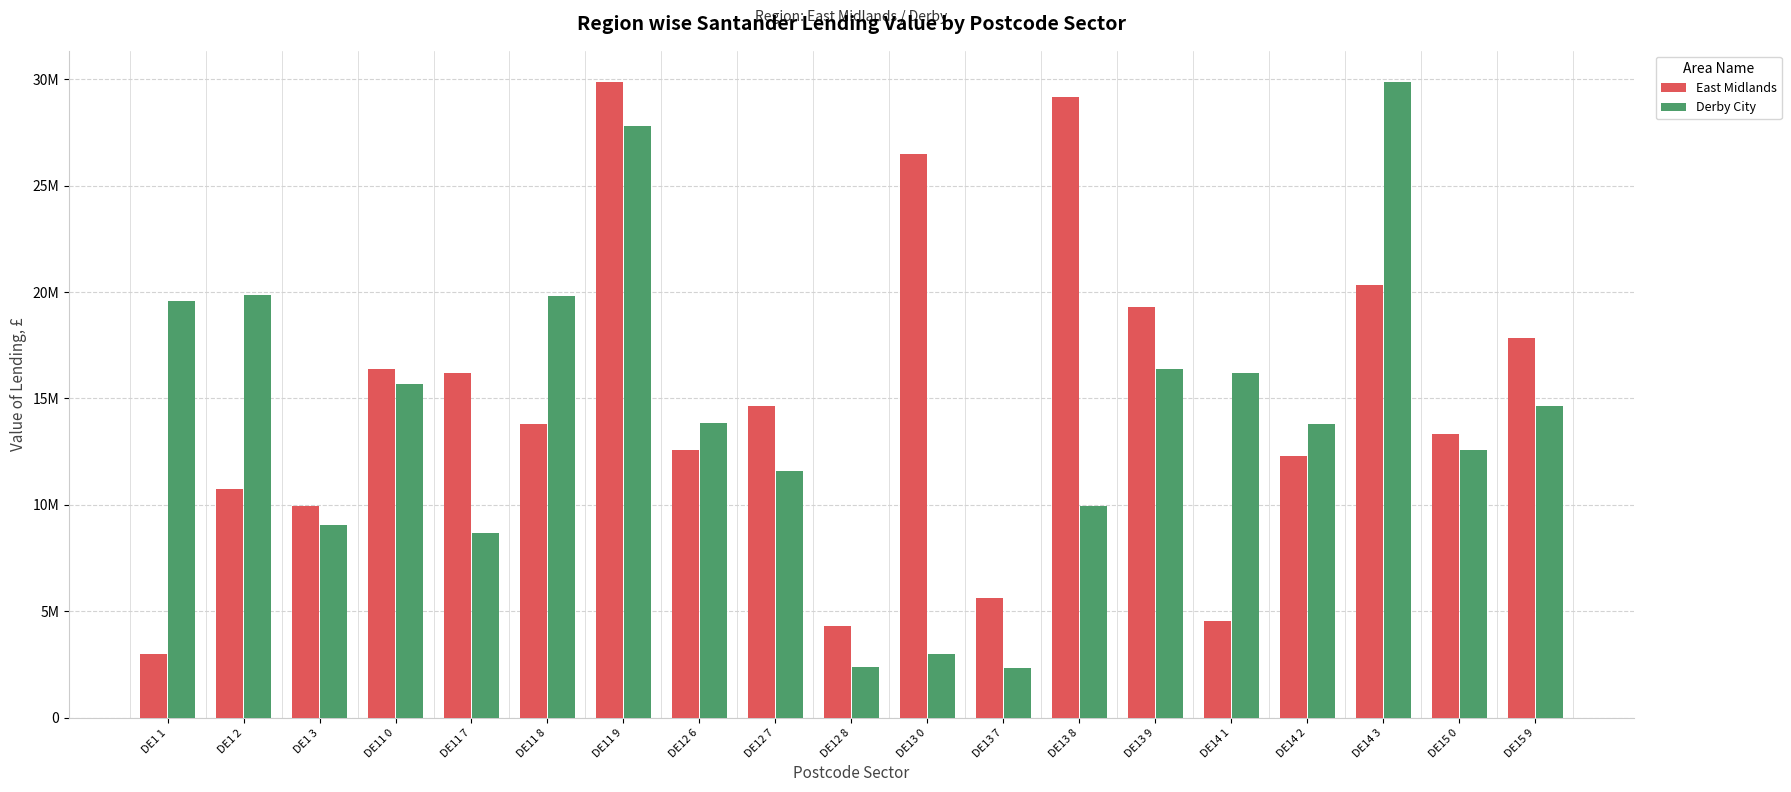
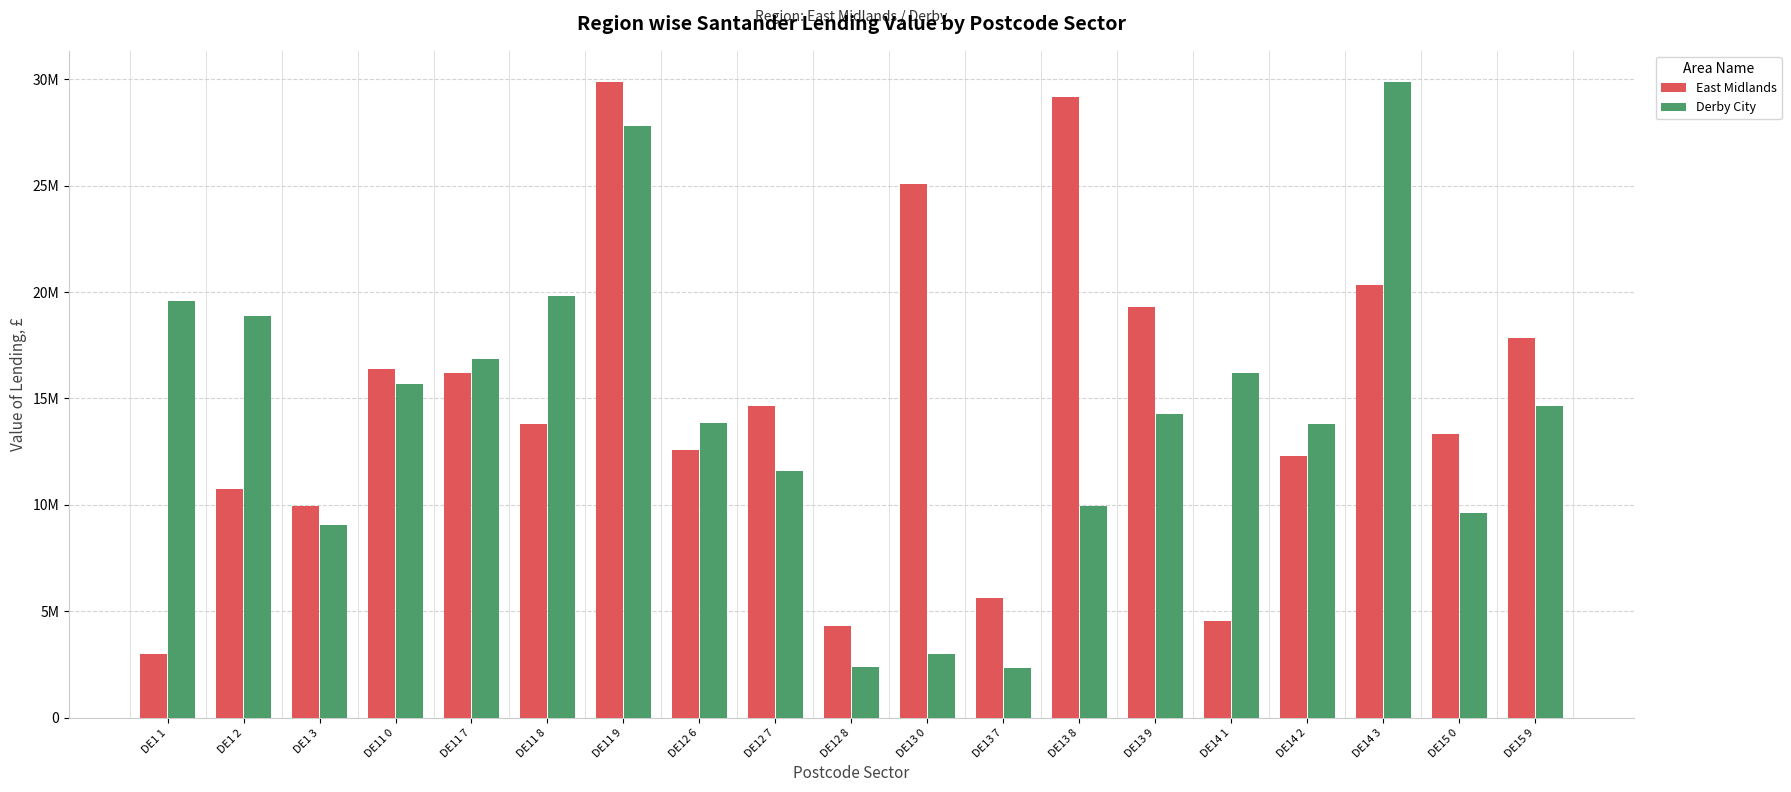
Derby City, DE1 2: 19900000 -> 18900000
Derby City, DE11 7: 8700000 -> 16900000
East Midlands, DE13 0: 26500000 -> 25100000
Derby City, DE13 9: 16400000 -> 14200000
Derby City, DE15 0: 12600000 -> 9600000
